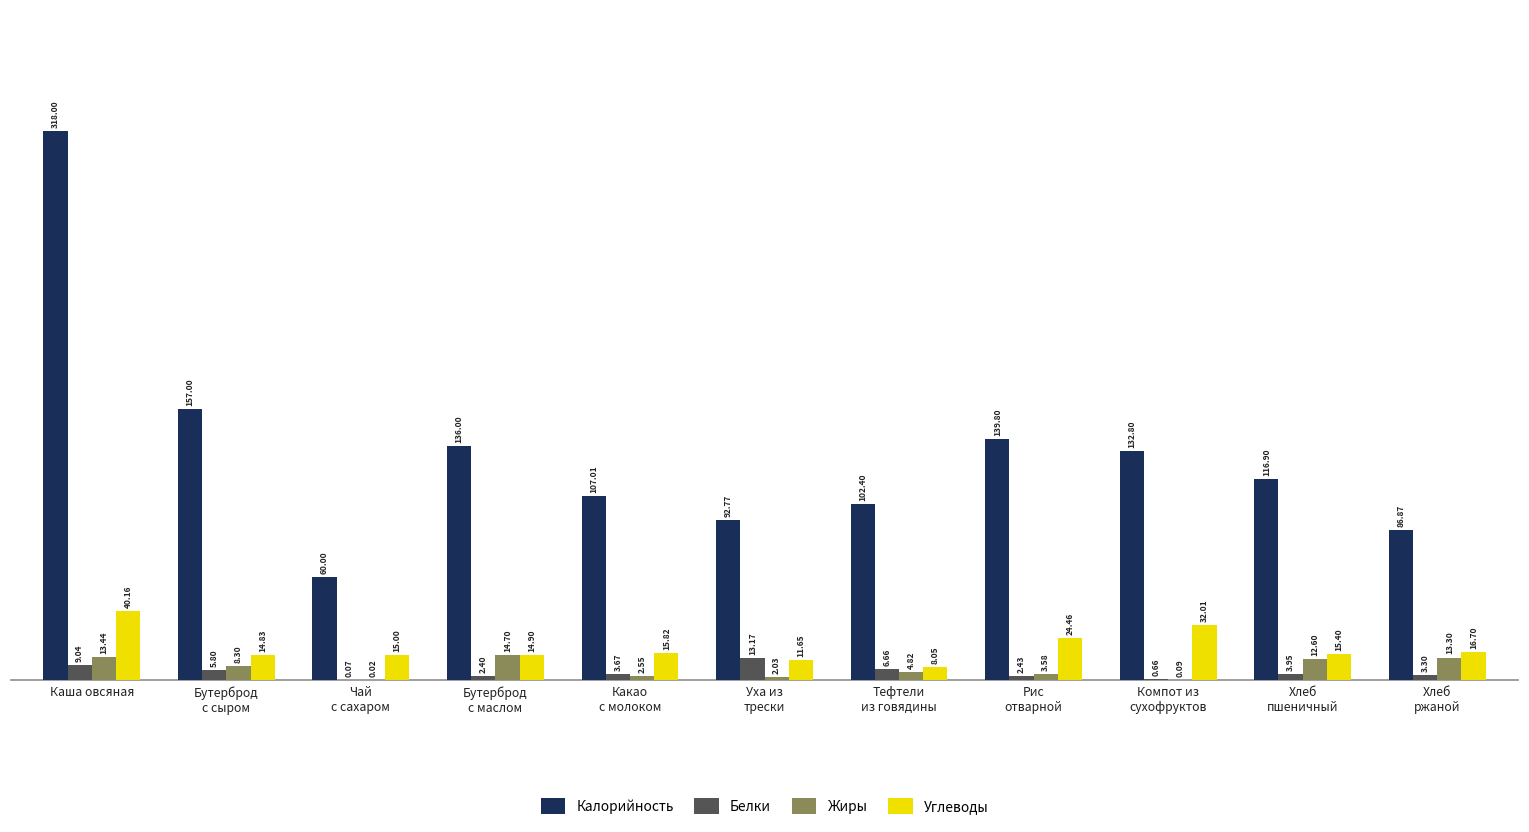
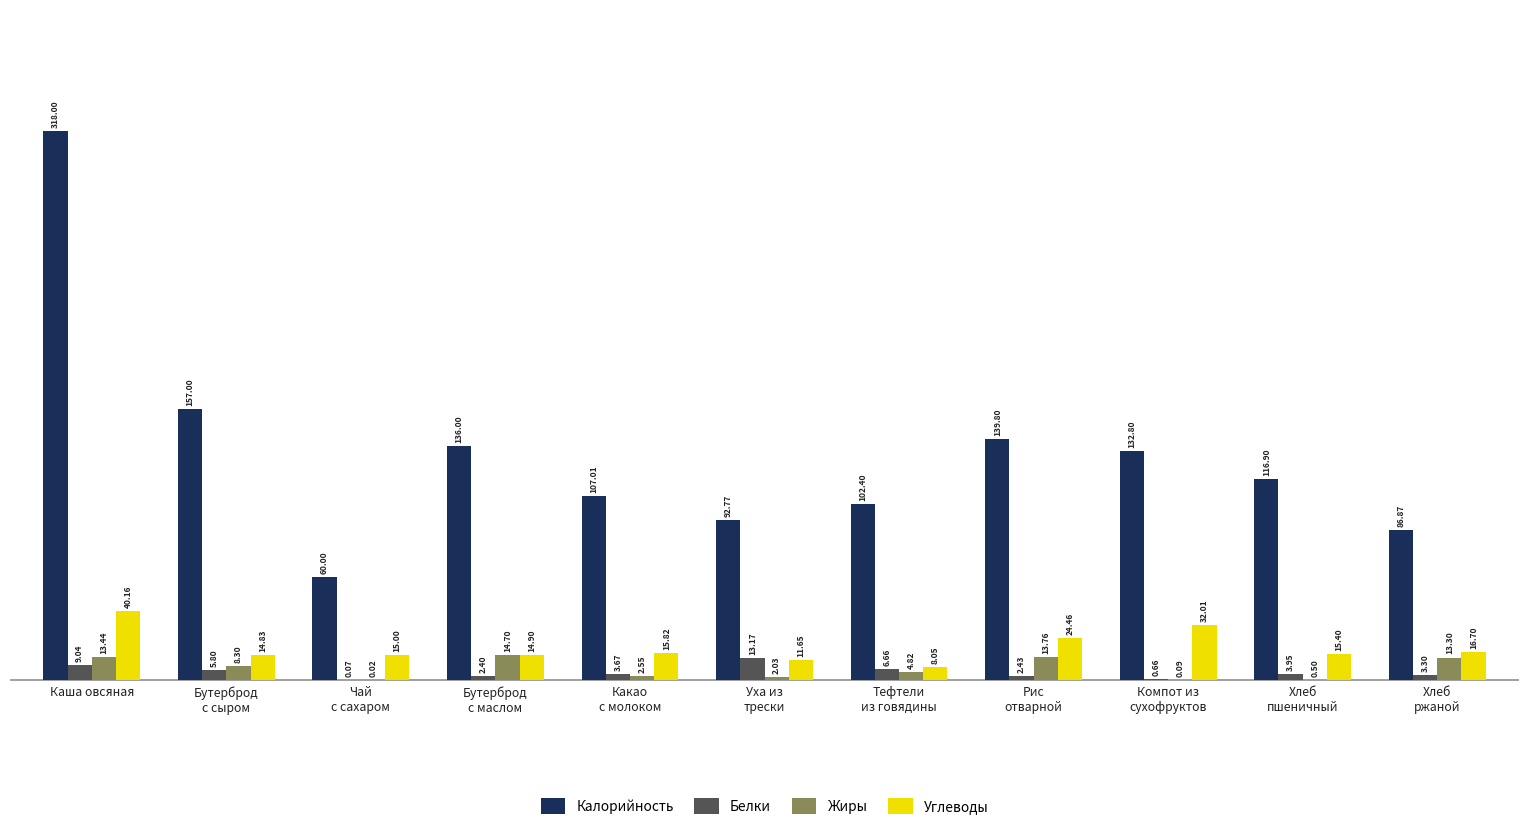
Жиры, Рис отварной: 3.58 -> 13.76
Жиры, Хлеб пшеничный: 12.60 -> 0.50
